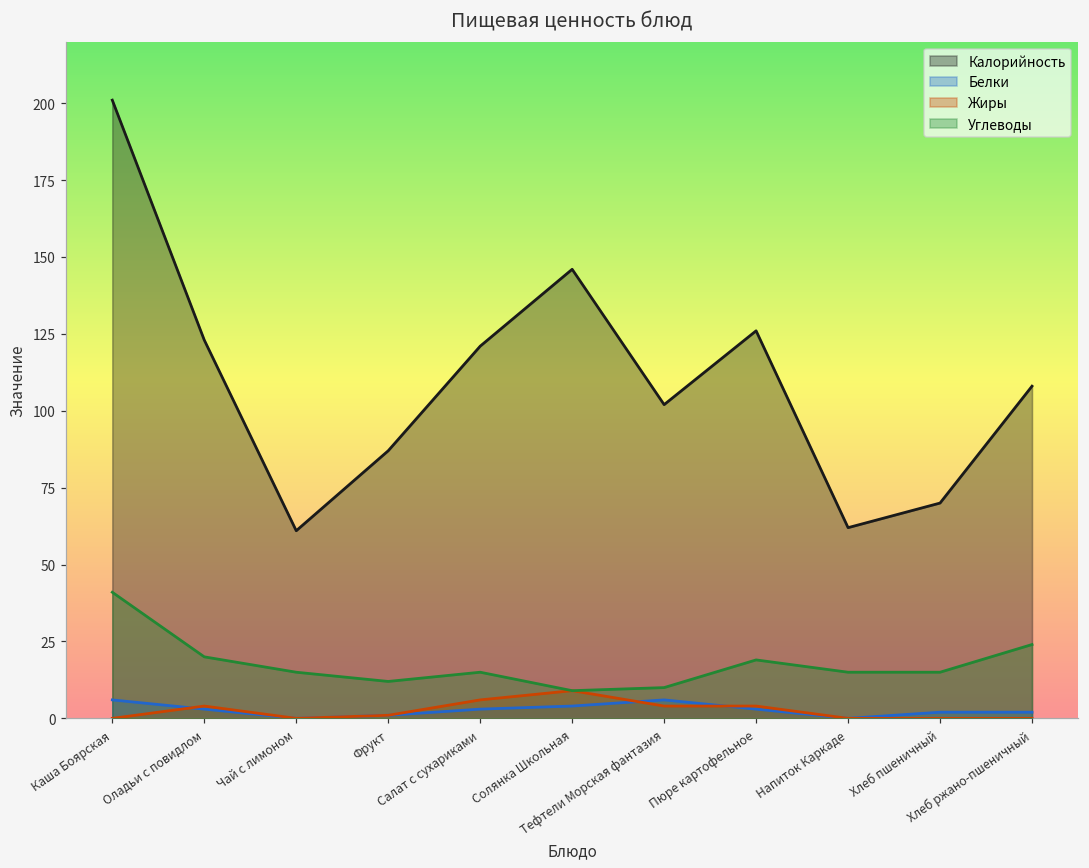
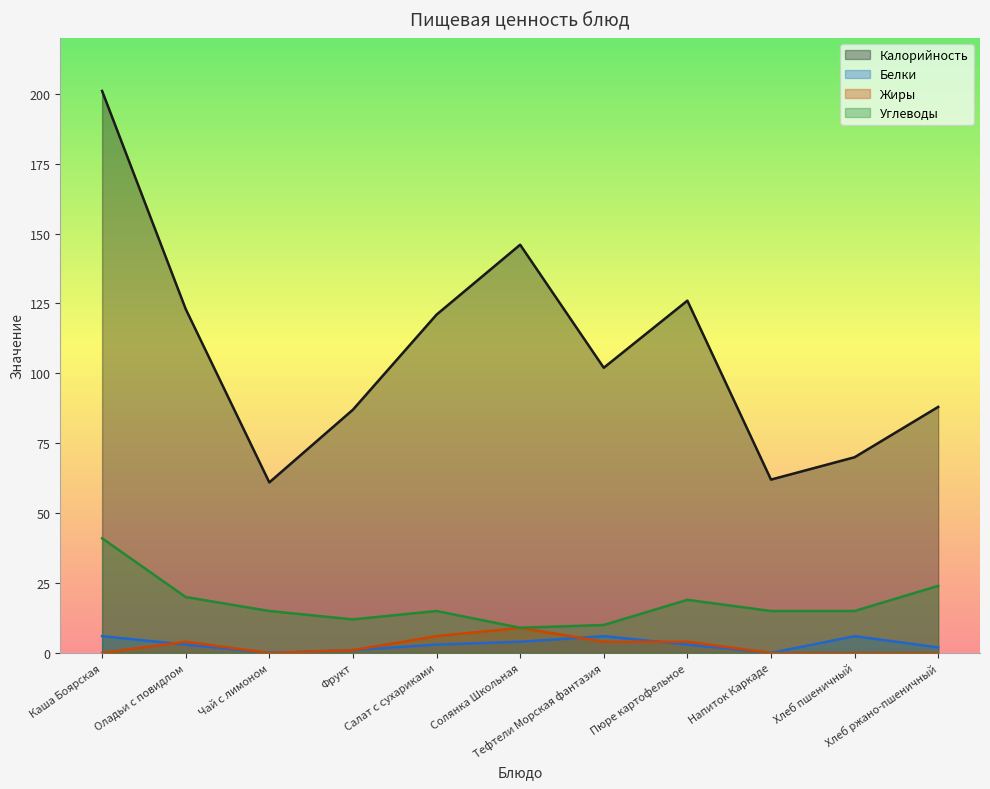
Белки, Хлеб пшеничный: 2 -> 6
Калорийность, Хлеб ржано-пшеничный: 108 -> 88
